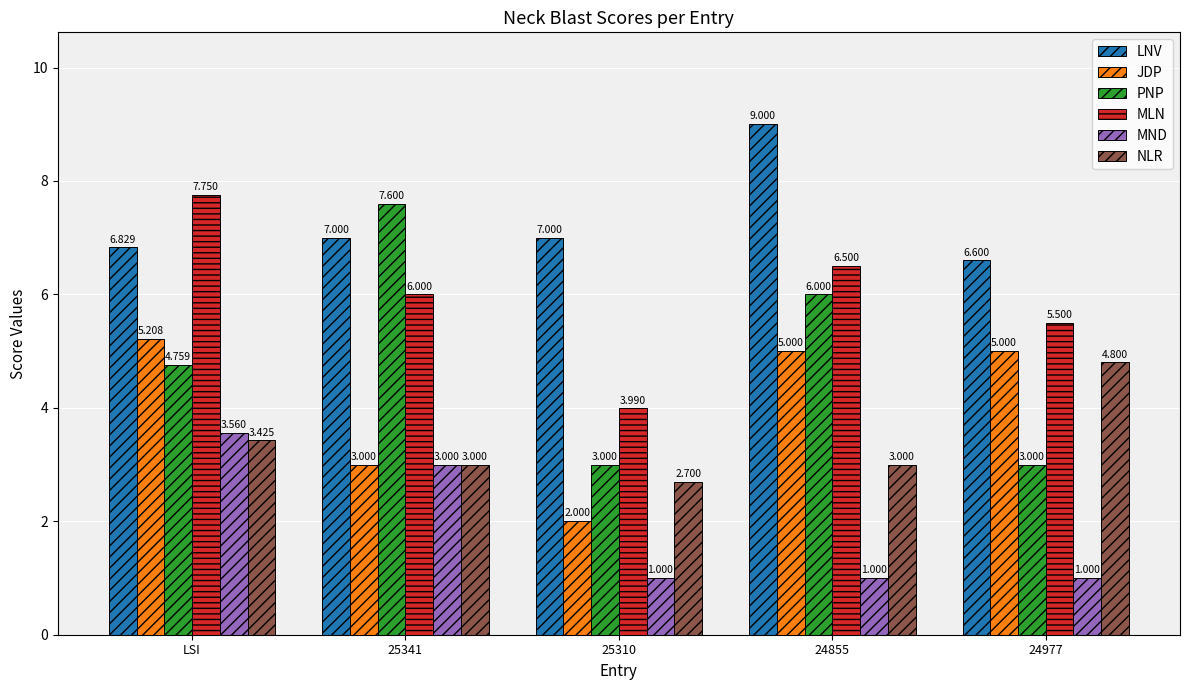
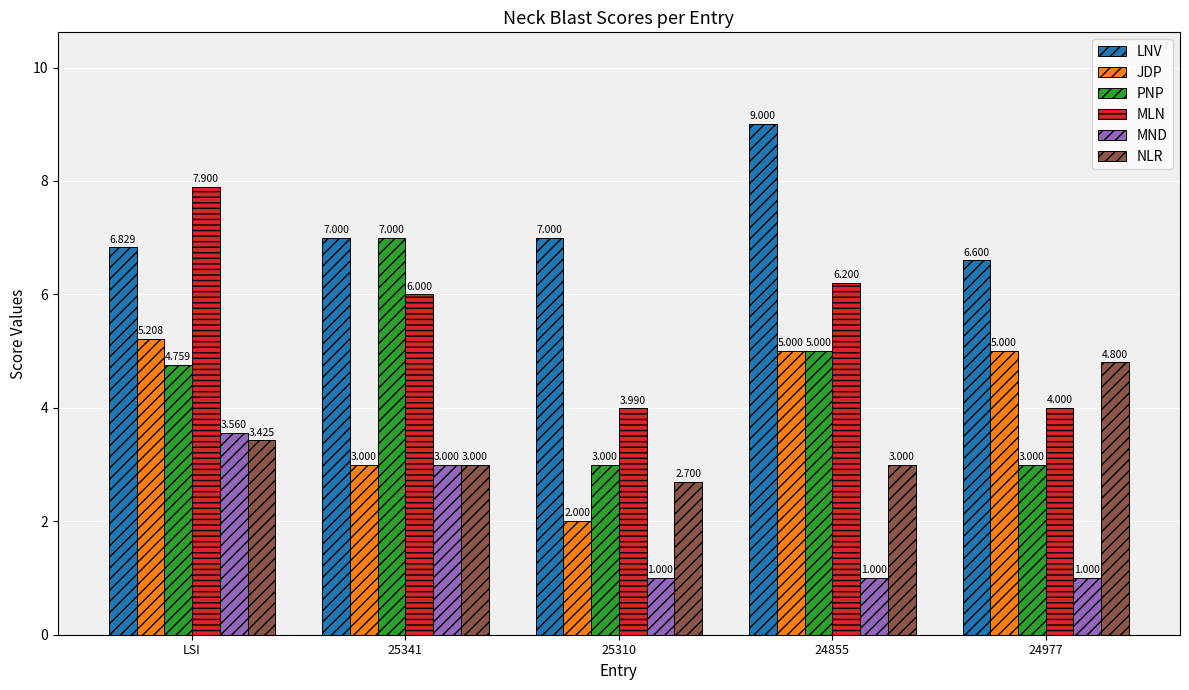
MLN, LSI: 7.750 -> 7.900
PNP, 25341: 7.600 -> 7.000
PNP, 24855: 6.000 -> 5.000
MLN, 24855: 6.500 -> 6.200
MLN, 24977: 5.500 -> 4.000
